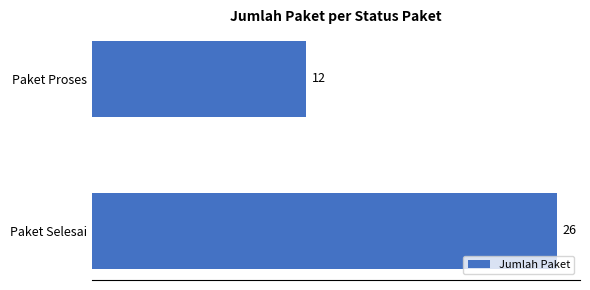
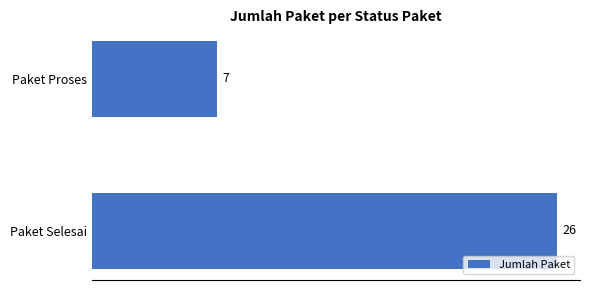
Paket Proses: 12 -> 7
